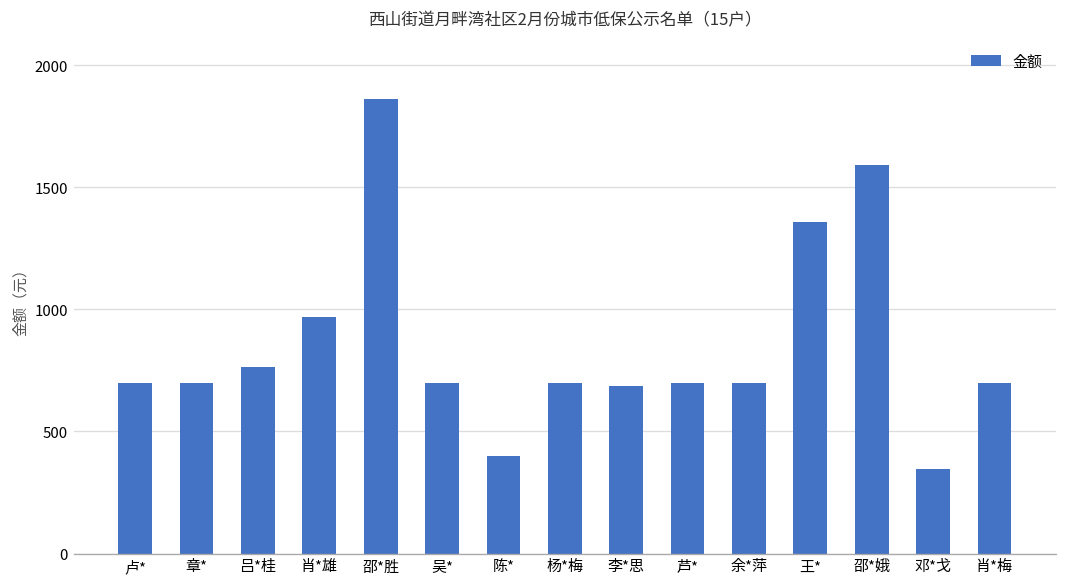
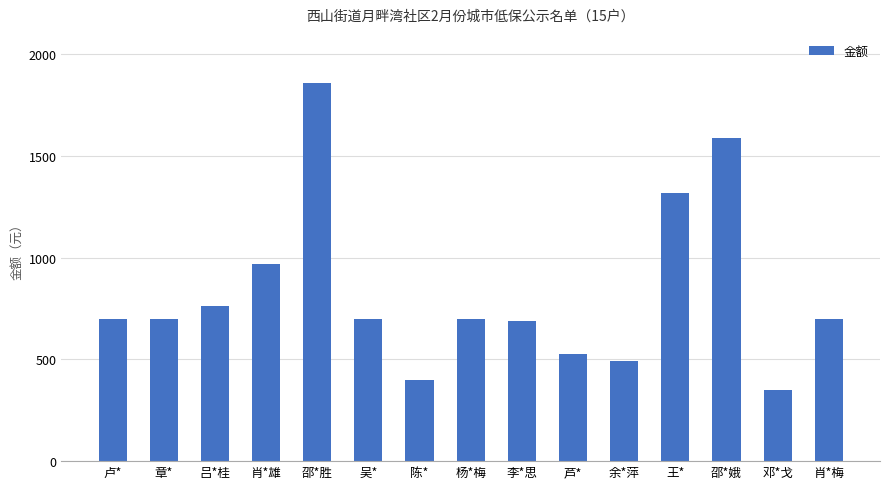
芦*: 700 -> 530
余*萍: 700 -> 490
王*: 1360 -> 1320
